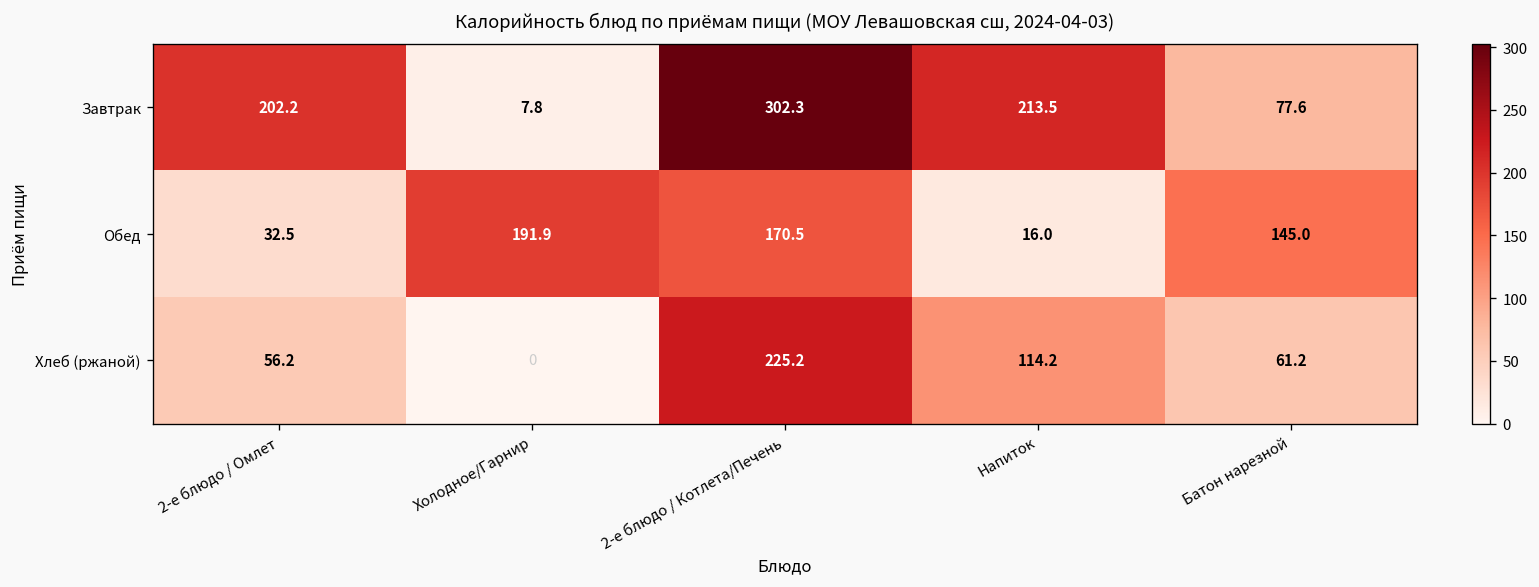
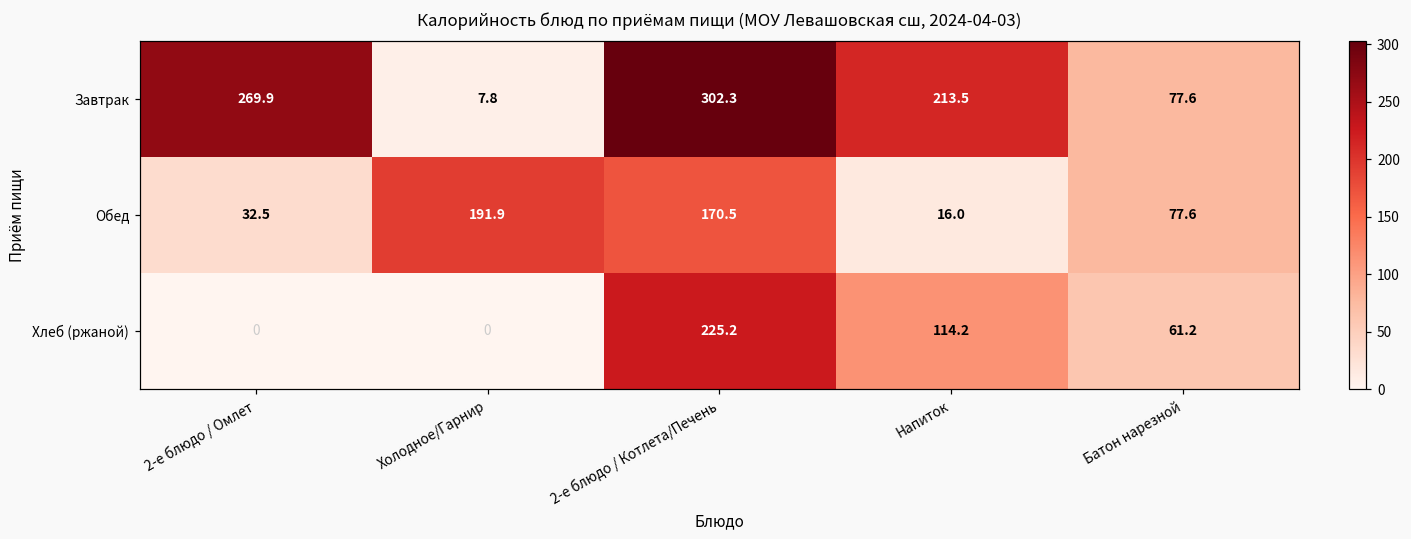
Завтрак, 2-е блюдо / Омлет: 202.2 -> 269.9
Обед, Батон нарезной: 145.0 -> 77.6
Хлеб (ржаной), 2-е блюдо / Омлет: 56.2 -> 0
